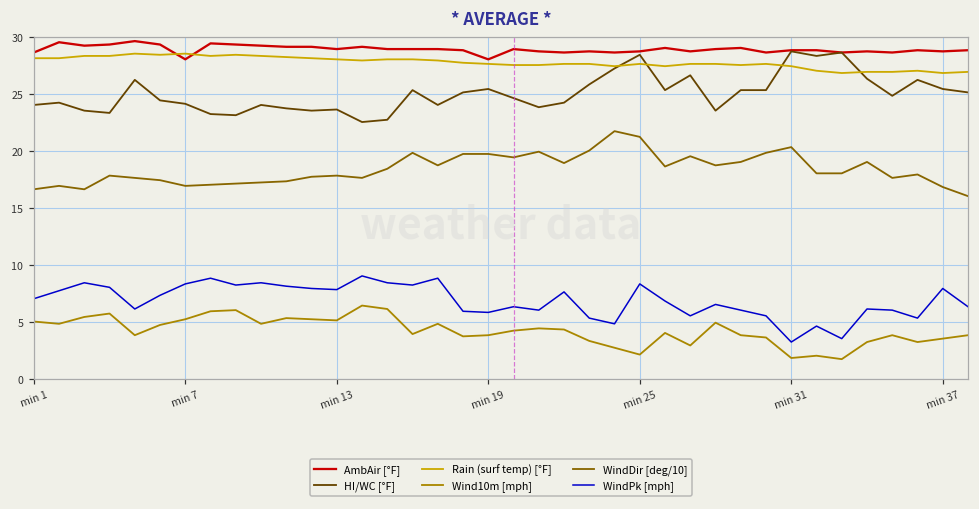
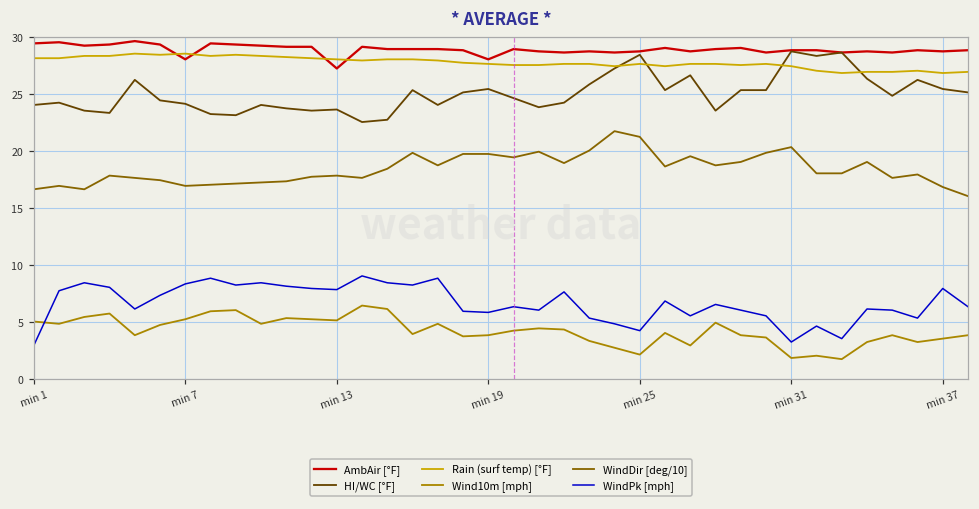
AmbAir [°F], min 1: 28.6 -> 29.4
WindPk [mph], min 1: 7.0 -> 2.9
AmbAir [°F], min 13: 28.9 -> 27.2
WindPk [mph], min 25: 8.3 -> 4.2
